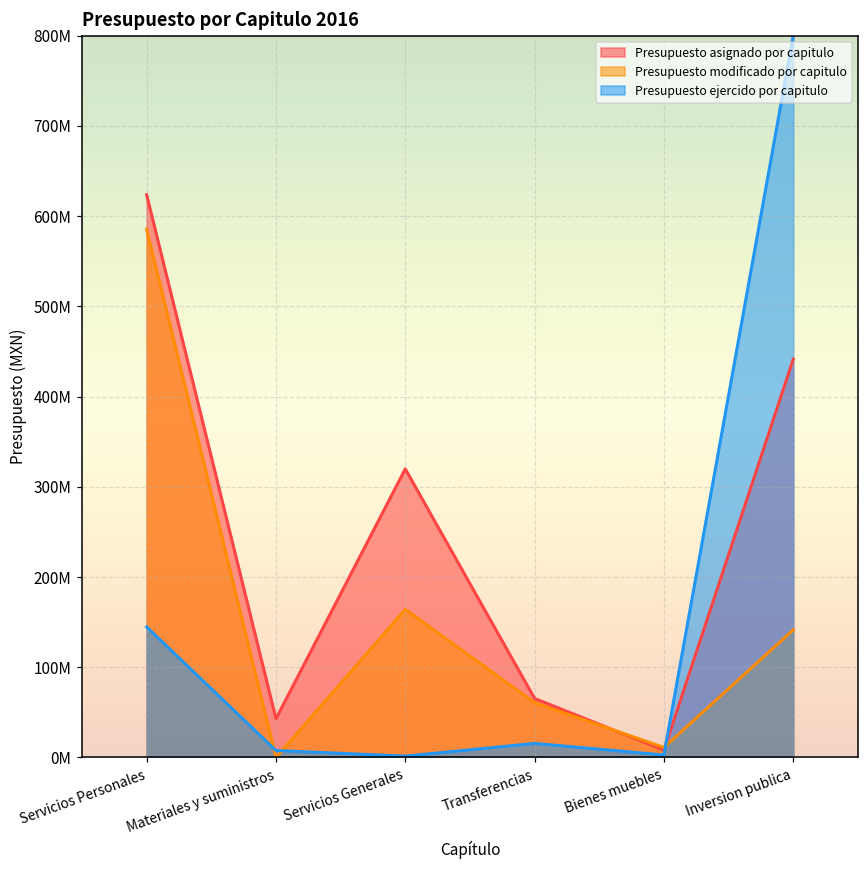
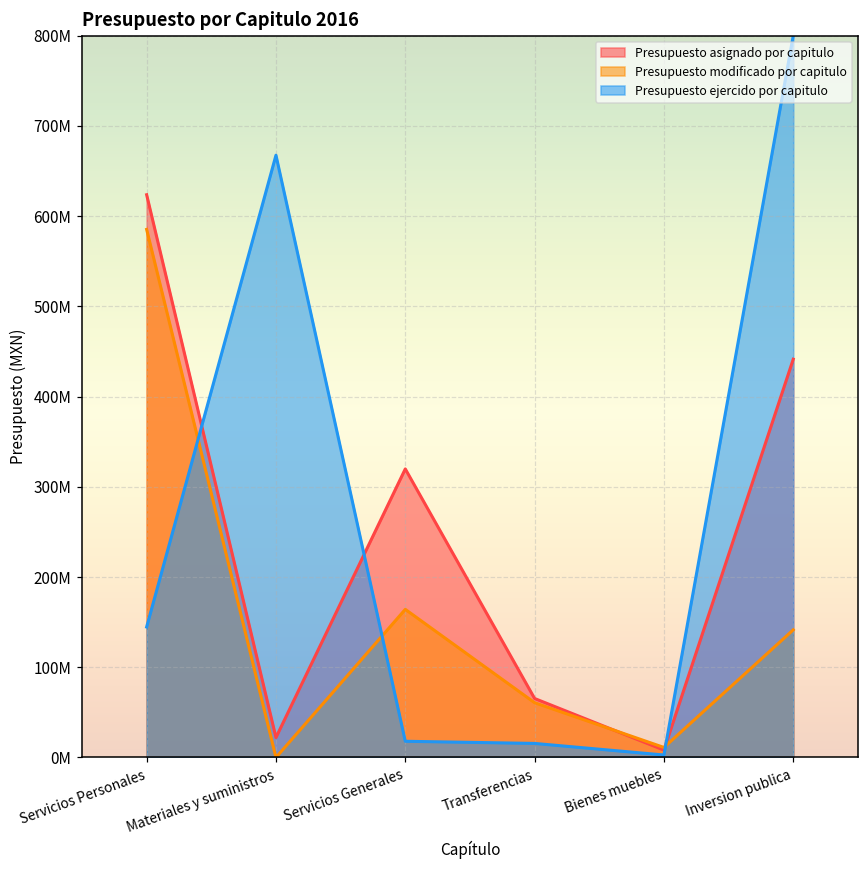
Presupuesto asignado por capitulo, Materiales y suministros: 40000000 -> 20000000
Presupuesto ejercido por capitulo, Materiales y suministros: 10000000 -> 670000000
Presupuesto ejercido por capitulo, Servicios Generales: 0 -> 20000000
